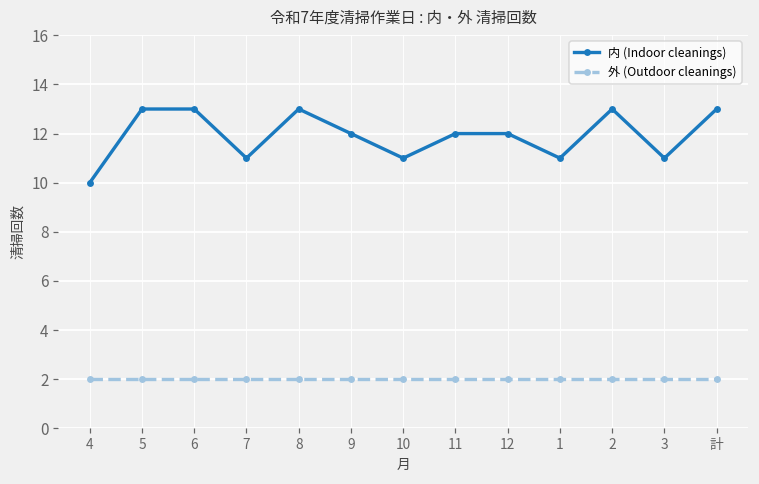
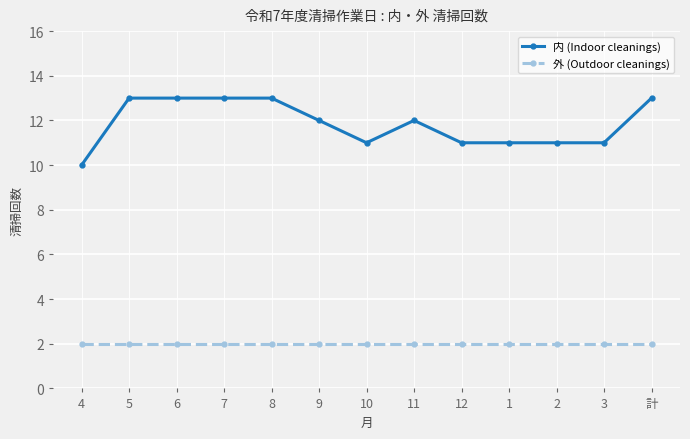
内 (Indoor cleanings), 7: 11 -> 13
内 (Indoor cleanings), 12: 12 -> 11
内 (Indoor cleanings), 2: 13 -> 11
